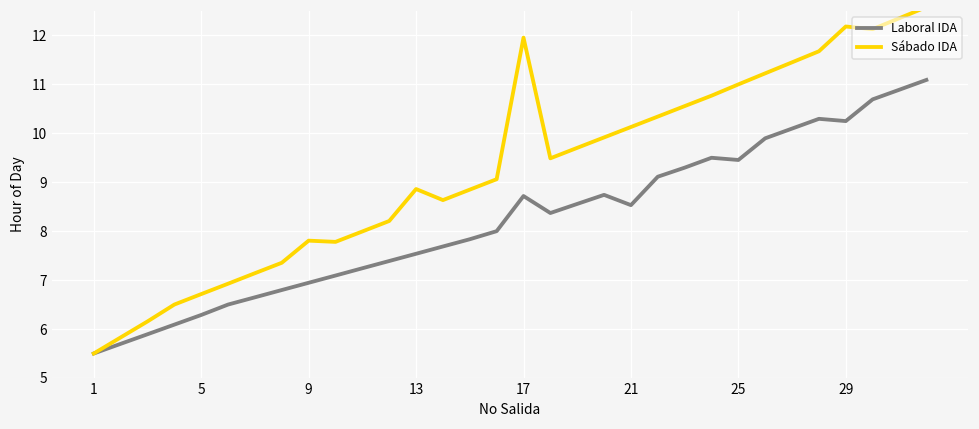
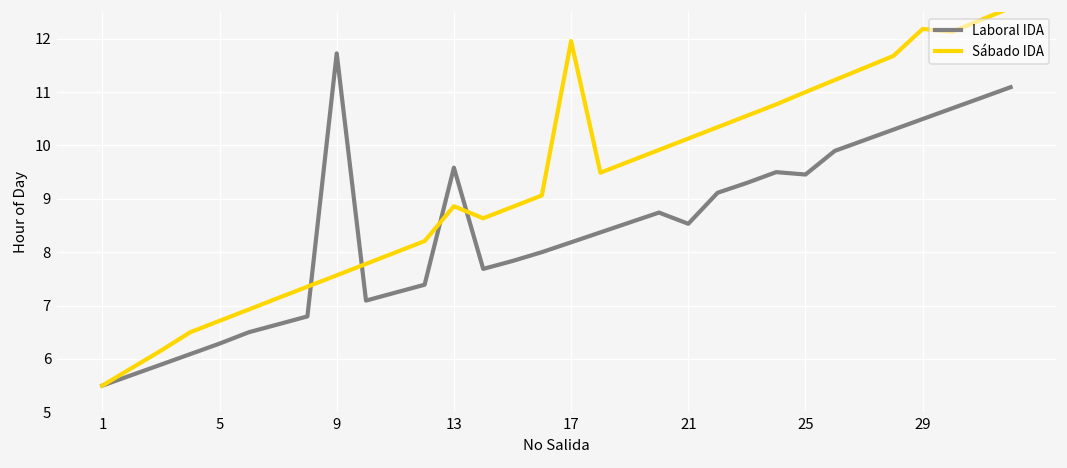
Laboral IDA, 9: 6.9 -> 11.7
Sábado IDA, 9: 7.8 -> 7.6
Laboral IDA, 13: 7.5 -> 9.6
Laboral IDA, 17: 8.7 -> 8.2
Laboral IDA, 29: 10.3 -> 10.5
